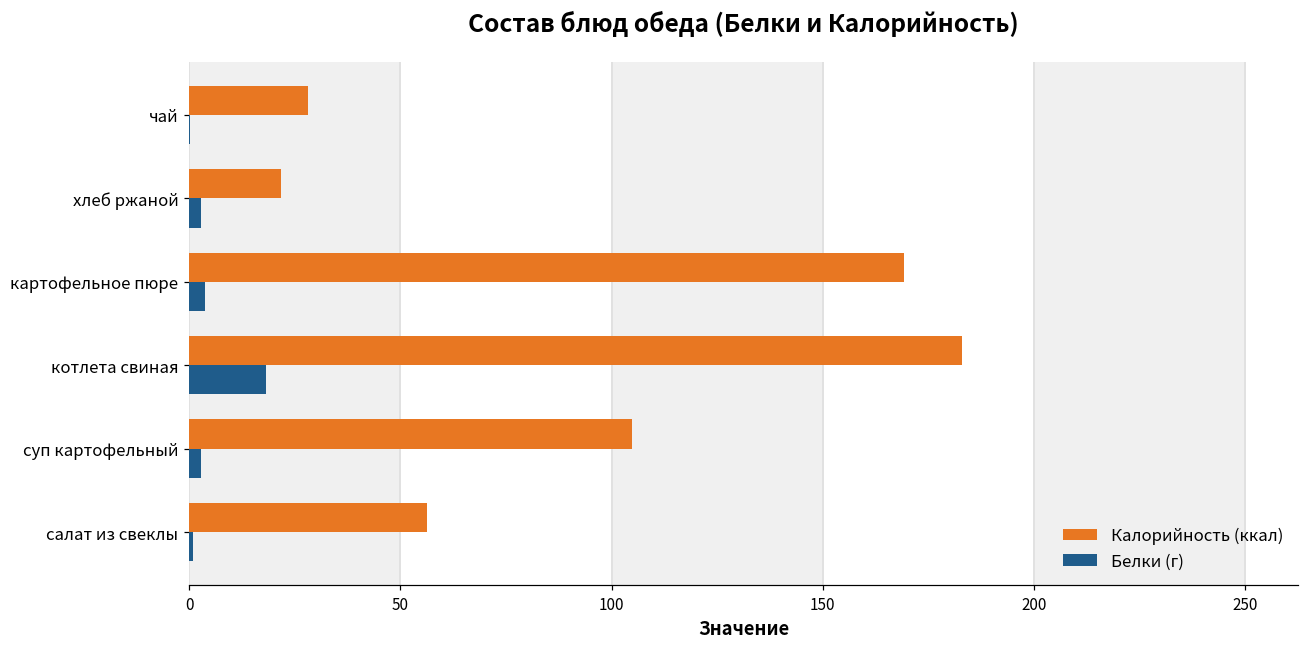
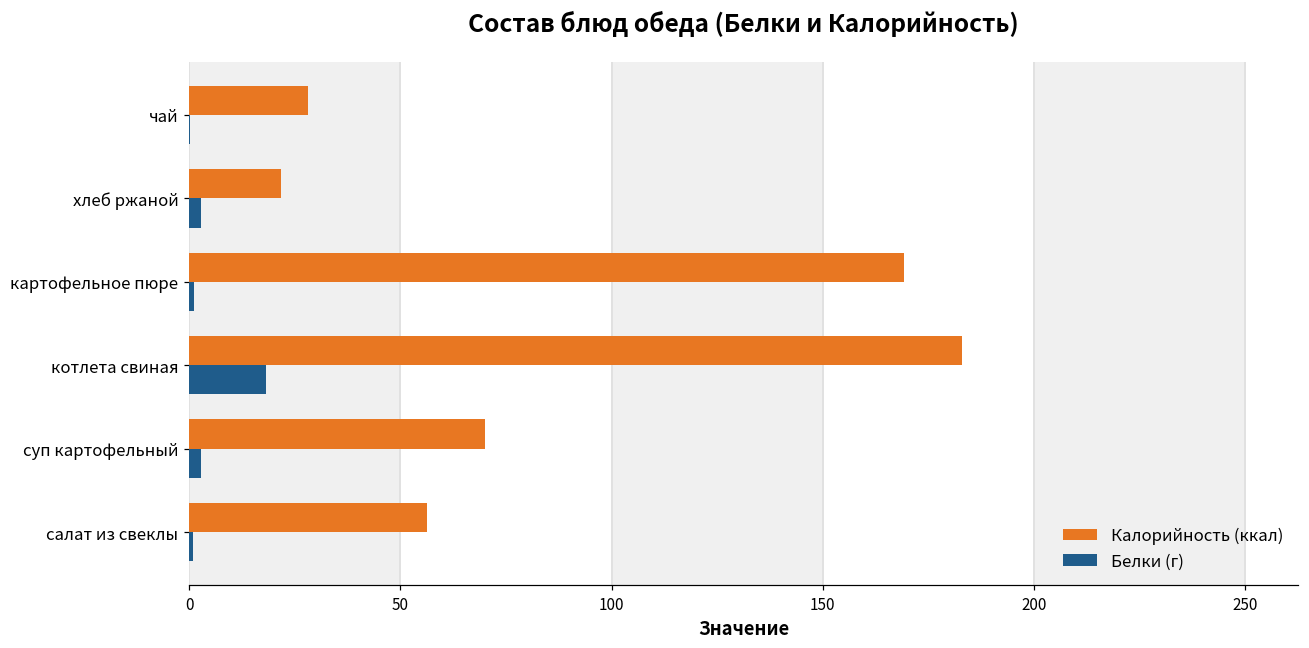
Белки (г), картофельное пюре: 4 -> 1
Калорийность (ккал), суп картофельный: 105 -> 70
